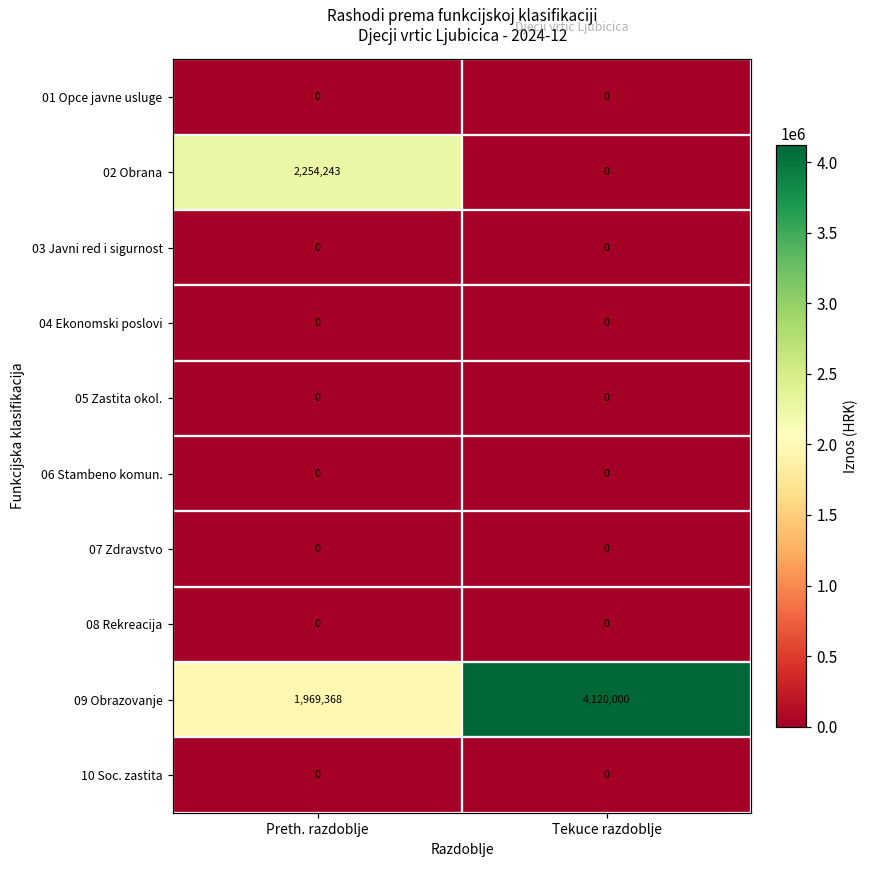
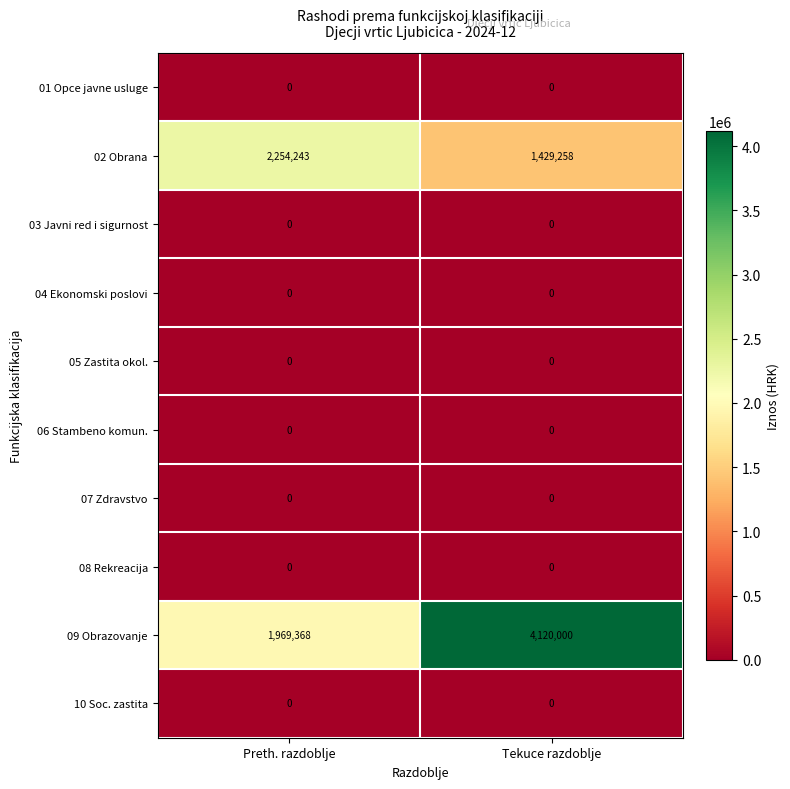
02 Obrana, Tekuce razdoblje: 0 -> 1,429,258
